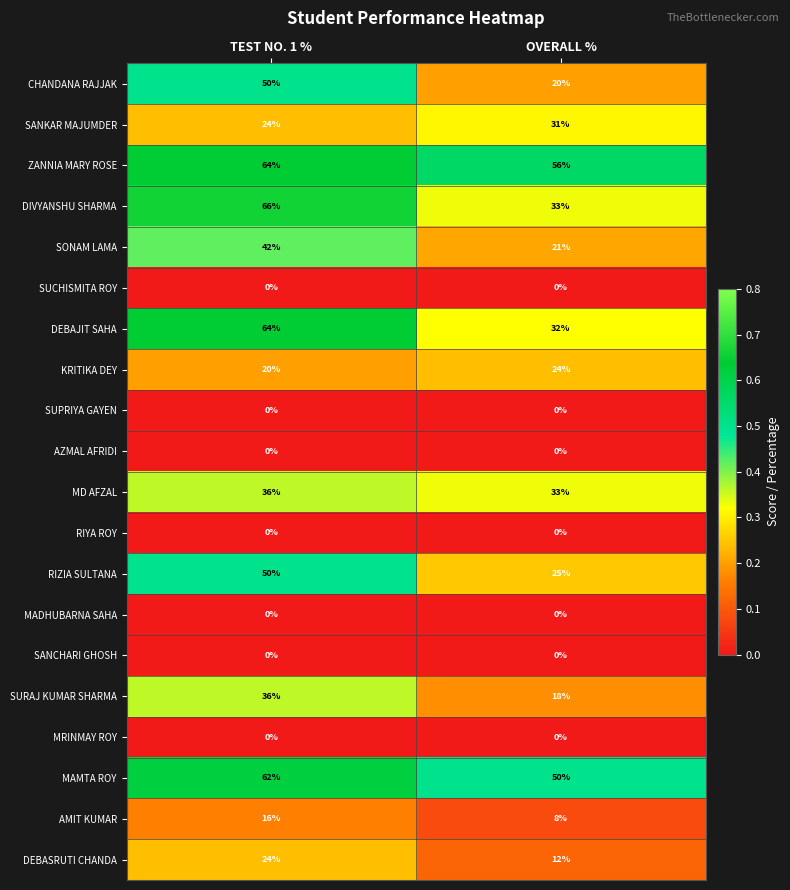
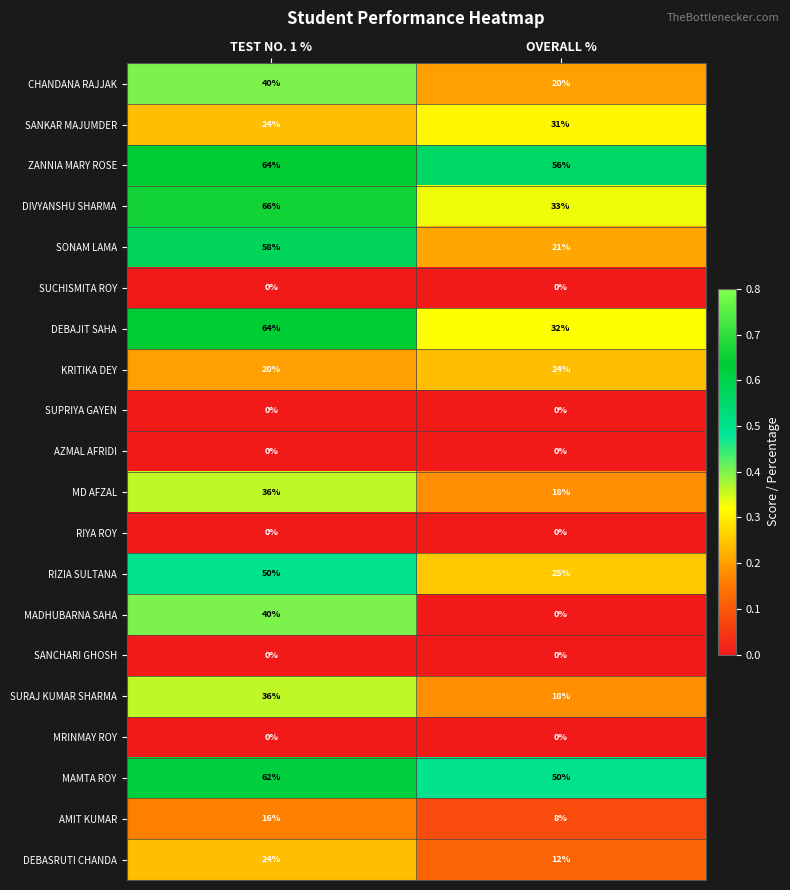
CHANDANA RAJJAK, TEST NO. 1 %: 50% -> 40%
SONAM LAMA, TEST NO. 1 %: 42% -> 58%
MD AFZAL, OVERALL %: 33% -> 18%
MADHUBARNA SAHA, TEST NO. 1 %: 0% -> 40%
